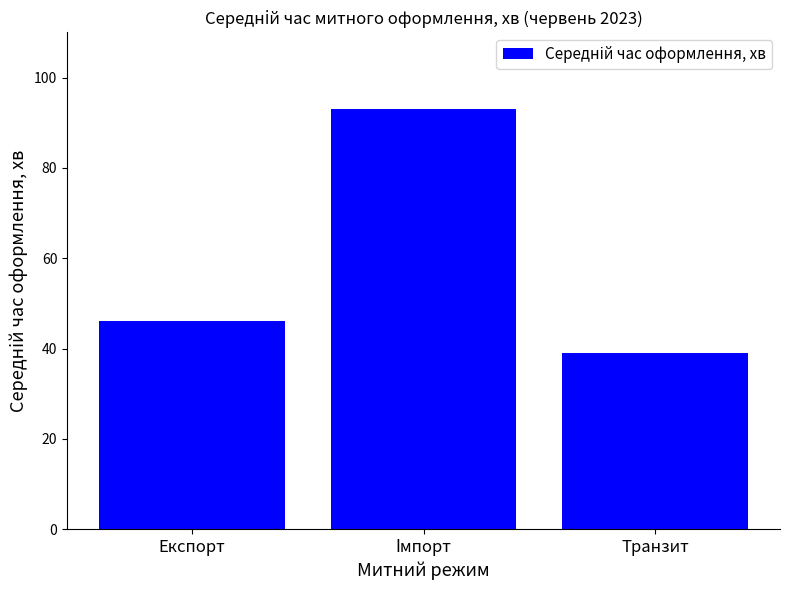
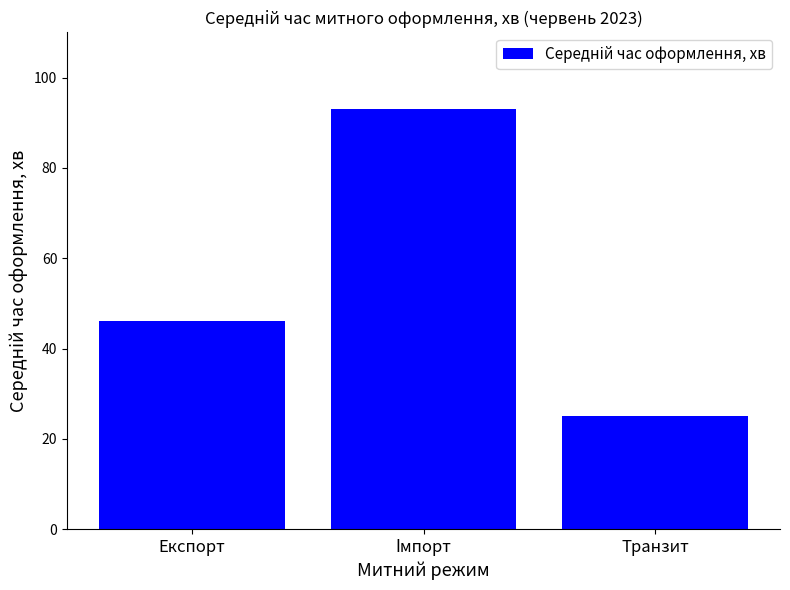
Транзит: 39 -> 25
